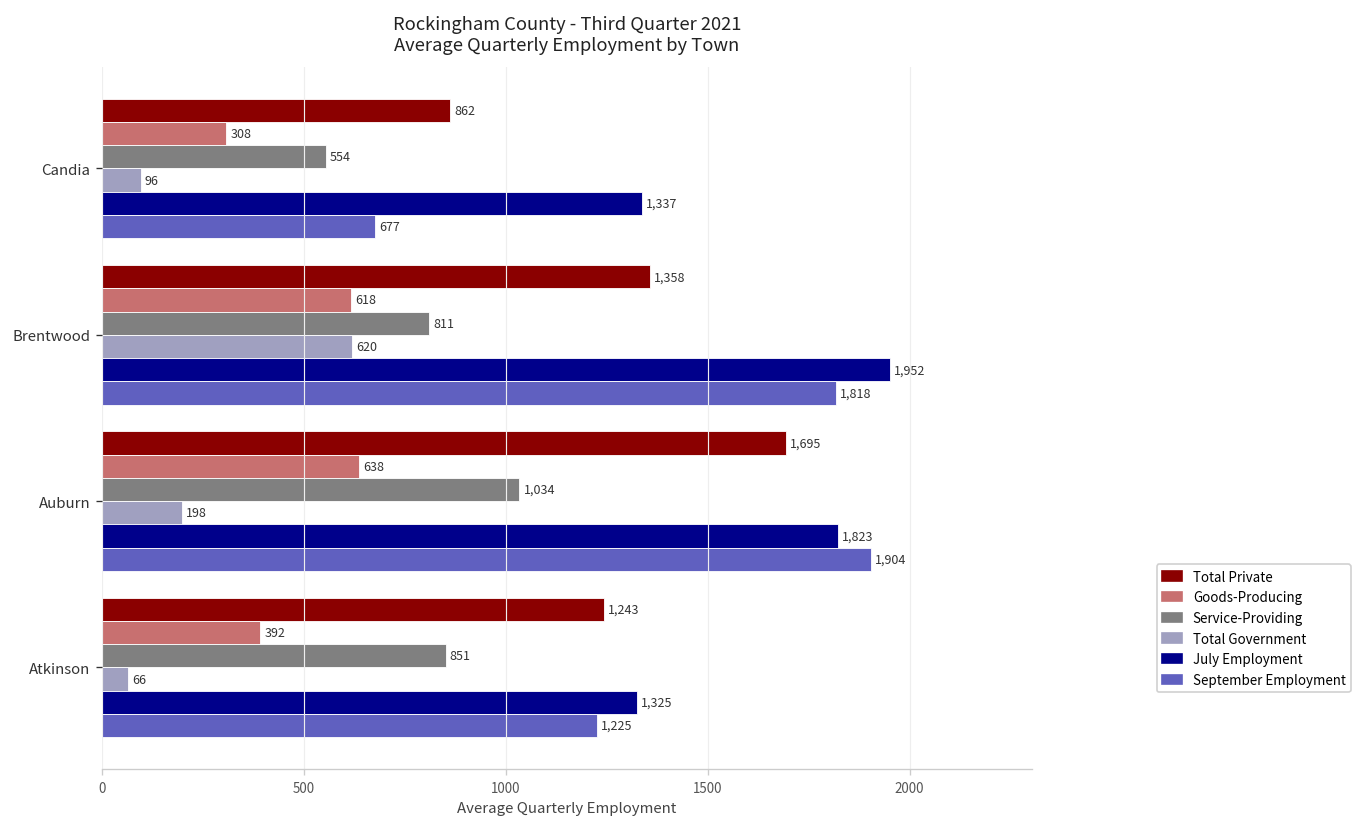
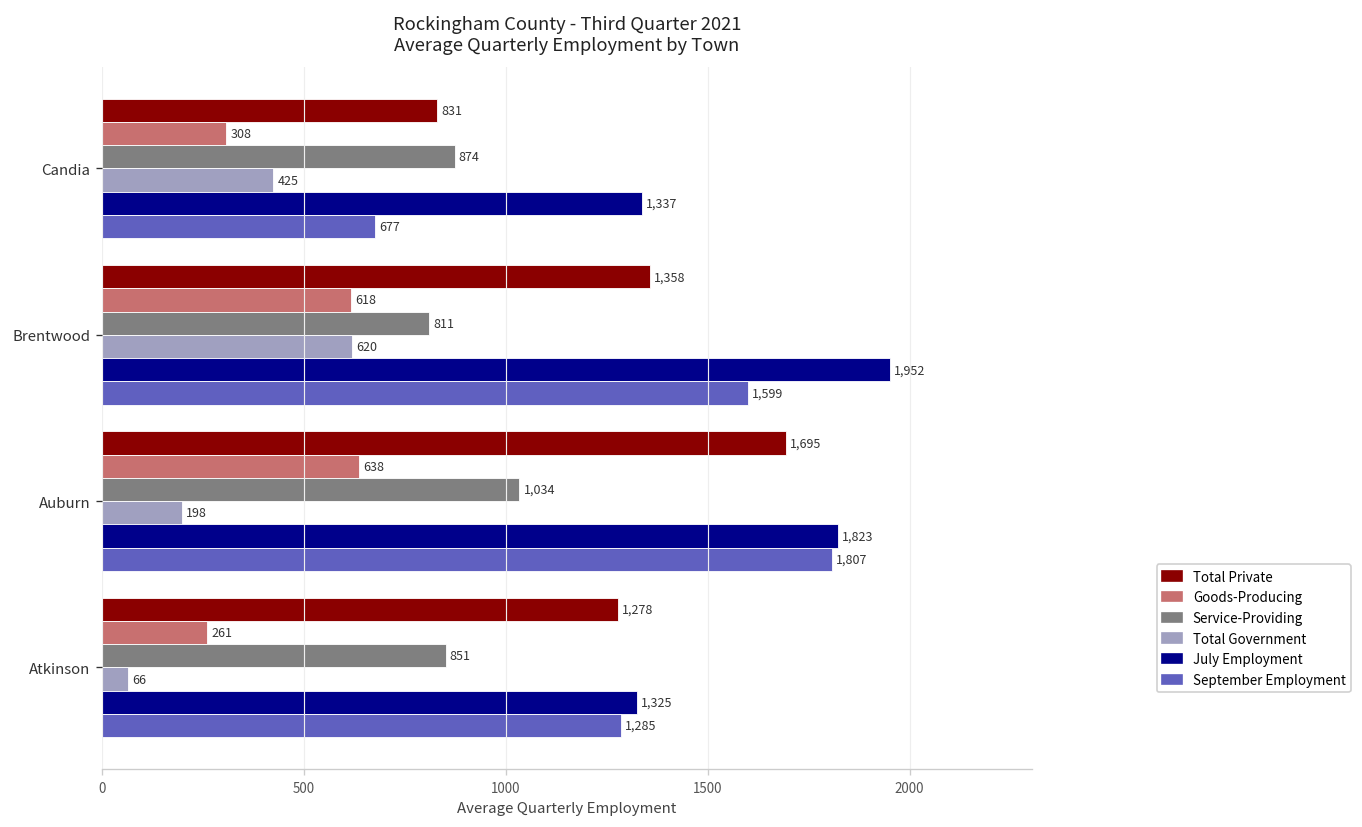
Total Private, Candia: 862 -> 831
Service-Providing, Candia: 554 -> 874
Total Government, Candia: 96 -> 425
September Employment, Brentwood: 1,818 -> 1,599
September Employment, Auburn: 1,904 -> 1,807
Total Private, Atkinson: 1,243 -> 1,278
Goods-Producing, Atkinson: 392 -> 261
September Employment, Atkinson: 1,225 -> 1,285
